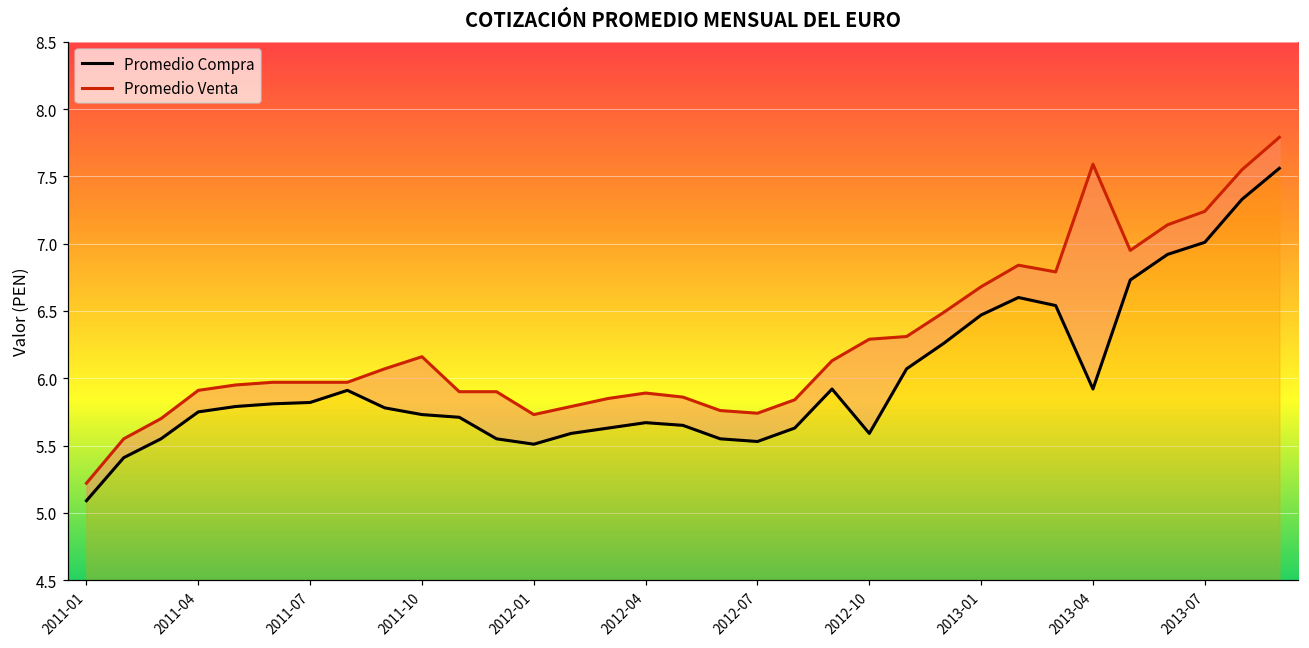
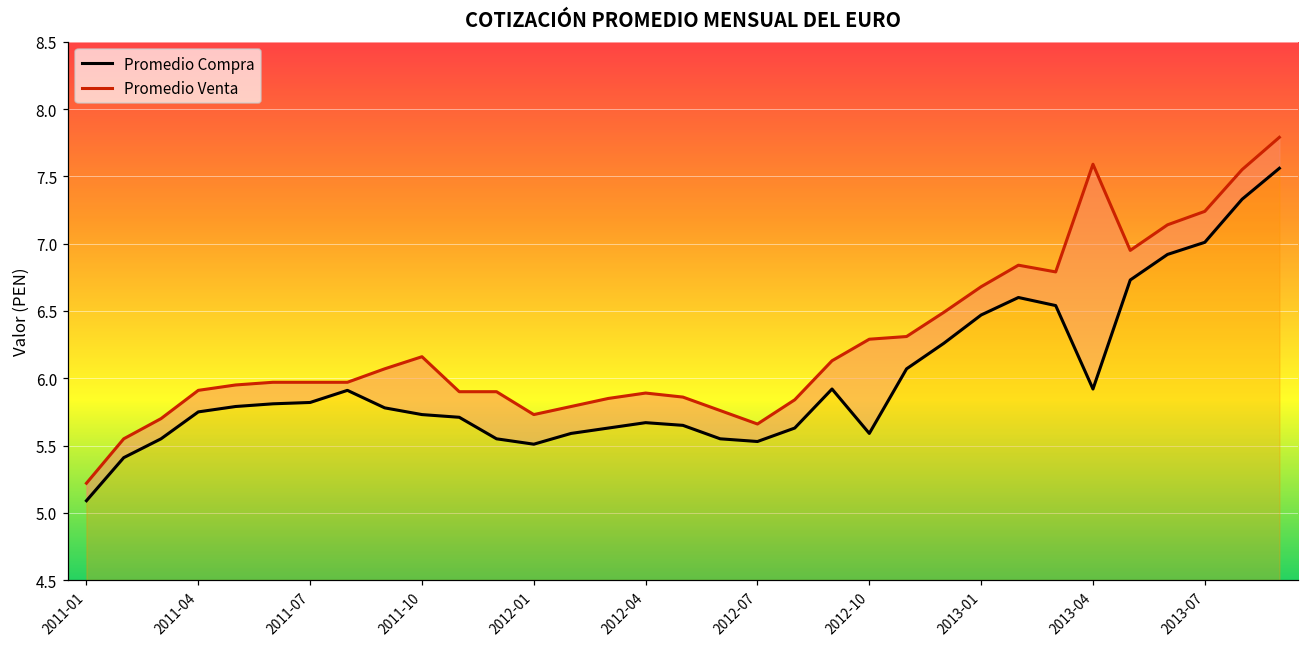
Promedio Venta, 2012-07: 5.74 -> 5.66
